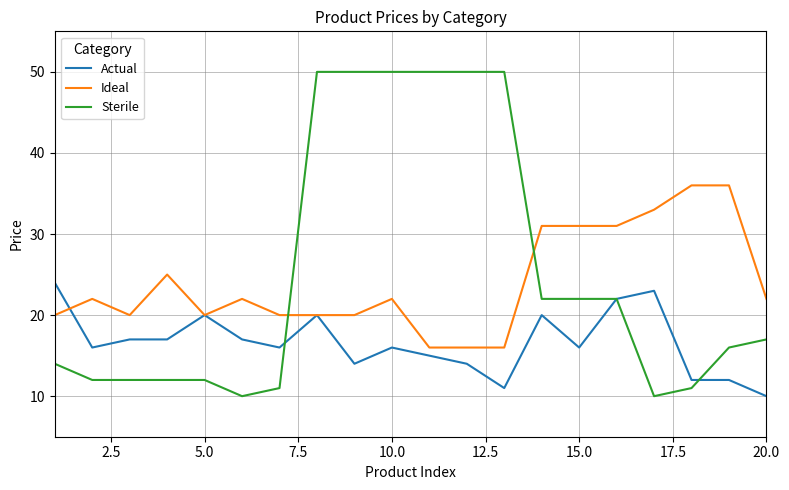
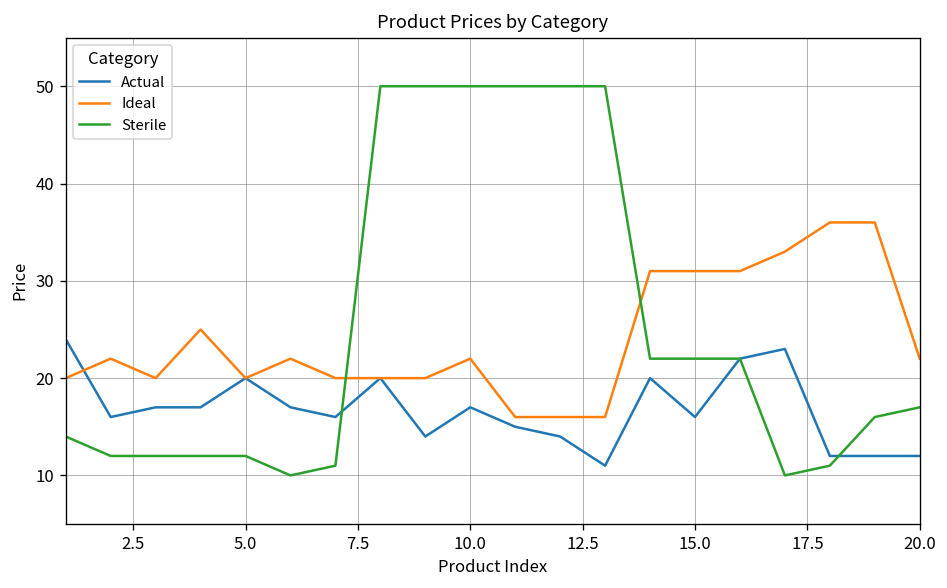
Actual, 10.0: 16 -> 17
Actual, 20.0: 10 -> 12
